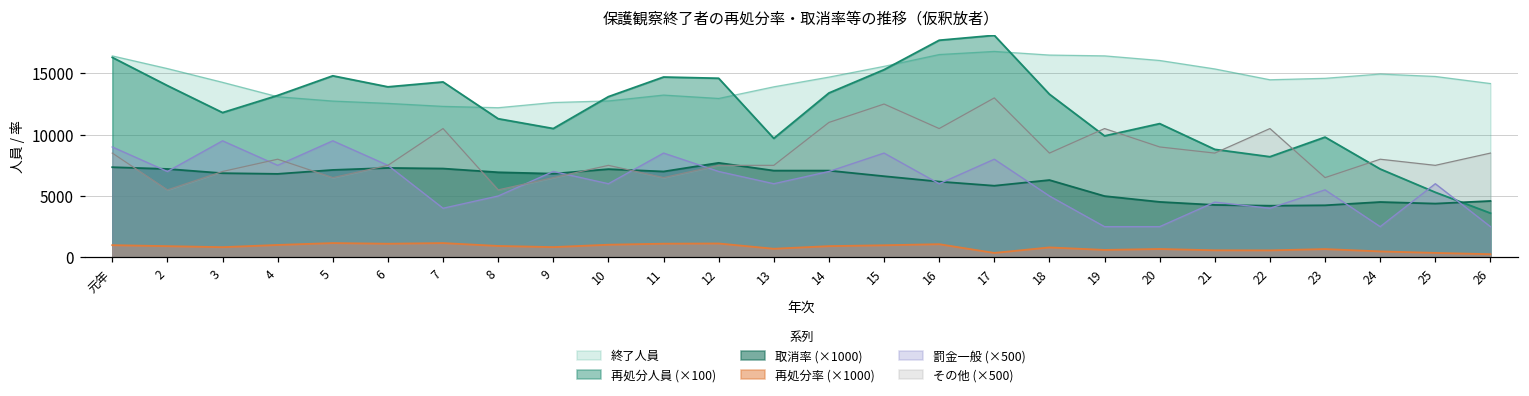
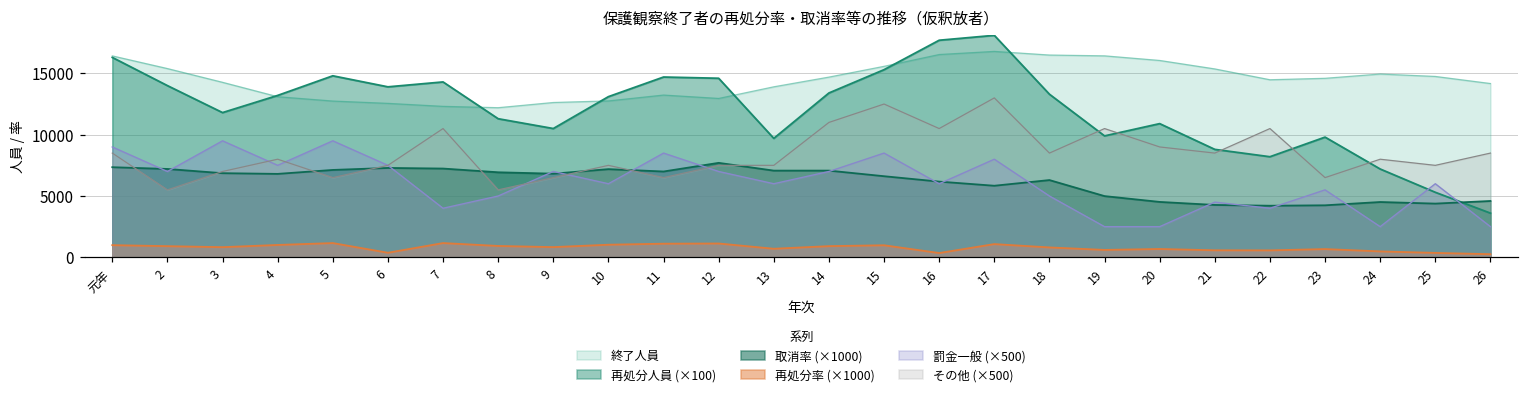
再処分率 (×1000), 6: 1100 -> 400
再処分率 (×1000), 16: 1100 -> 300
再処分率 (×1000), 17: 400 -> 1100
